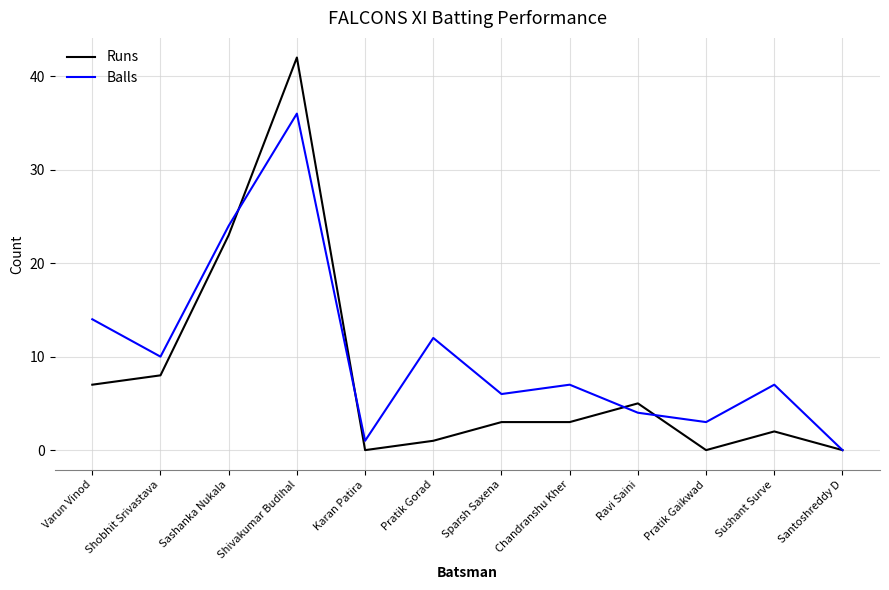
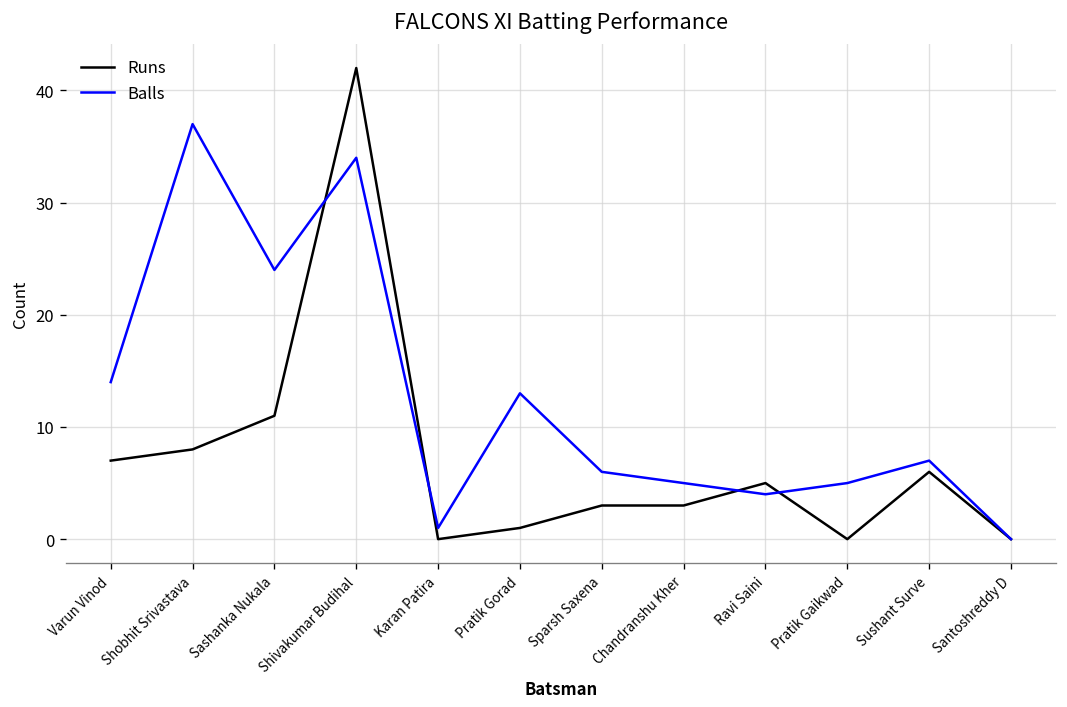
Balls, Shobhit Srivastava: 10 -> 37
Runs, Sashanka Nukala: 23 -> 11
Balls, Shivakumar Budihal: 36 -> 34
Balls, Pratik Gorad: 12 -> 13
Balls, Chandranshu Kher: 7 -> 5
Balls, Pratik Gaikwad: 3 -> 5
Runs, Sushant Surve: 2 -> 6
